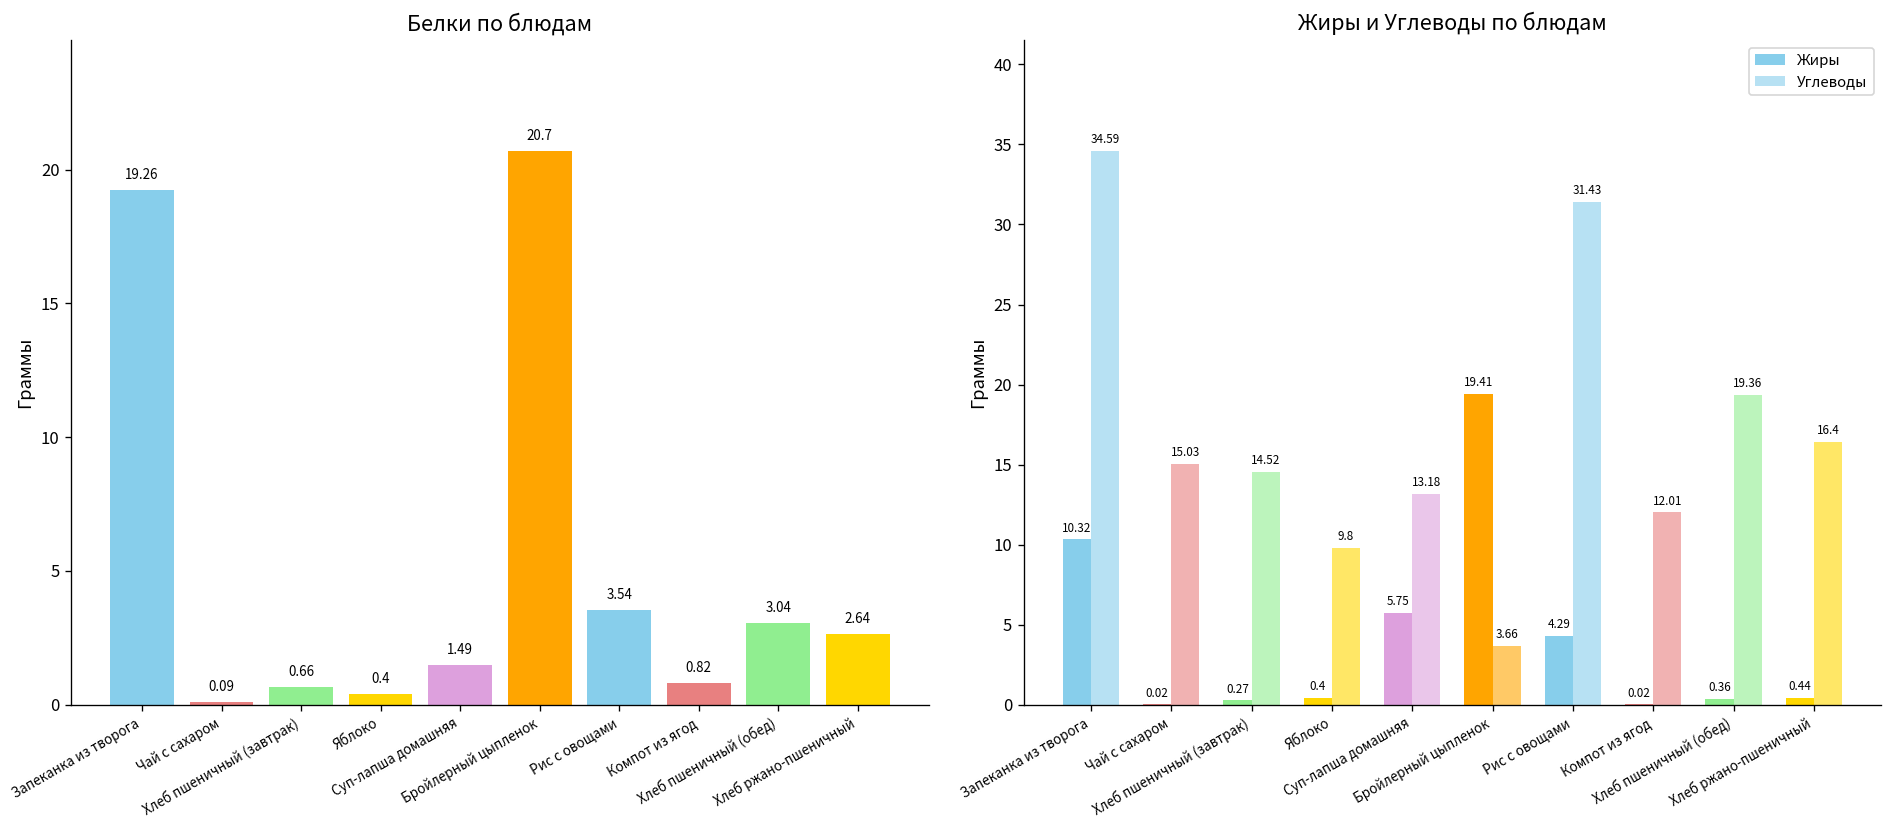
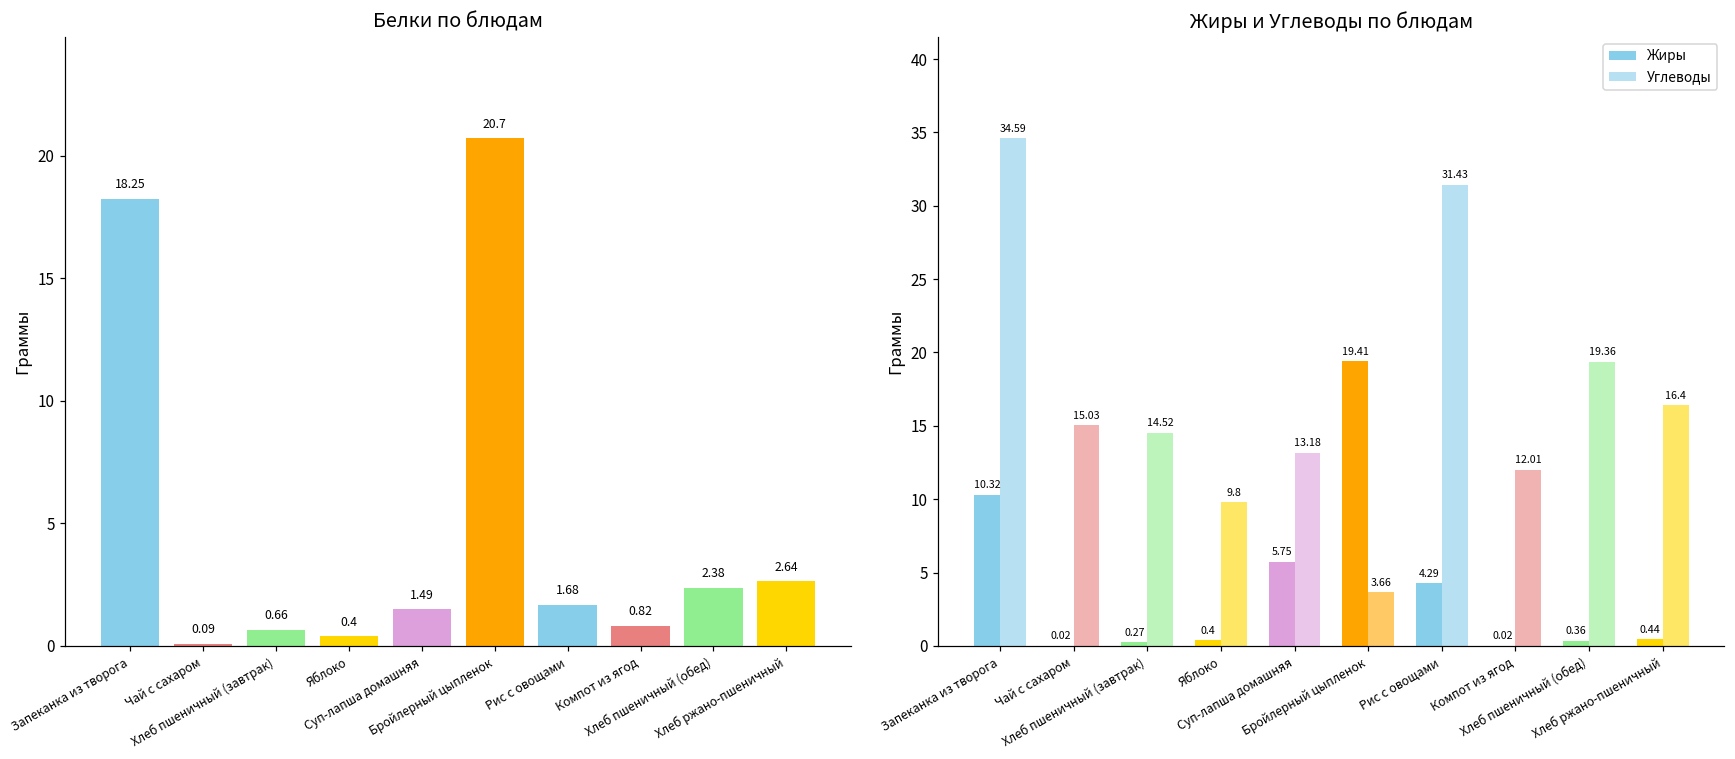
Белки по блюдам, Запеканка из творога: 19.26 -> 18.25
Белки по блюдам, Рис с овощами: 3.54 -> 1.68
Белки по блюдам, Хлеб пшеничный (обед): 3.04 -> 2.38
